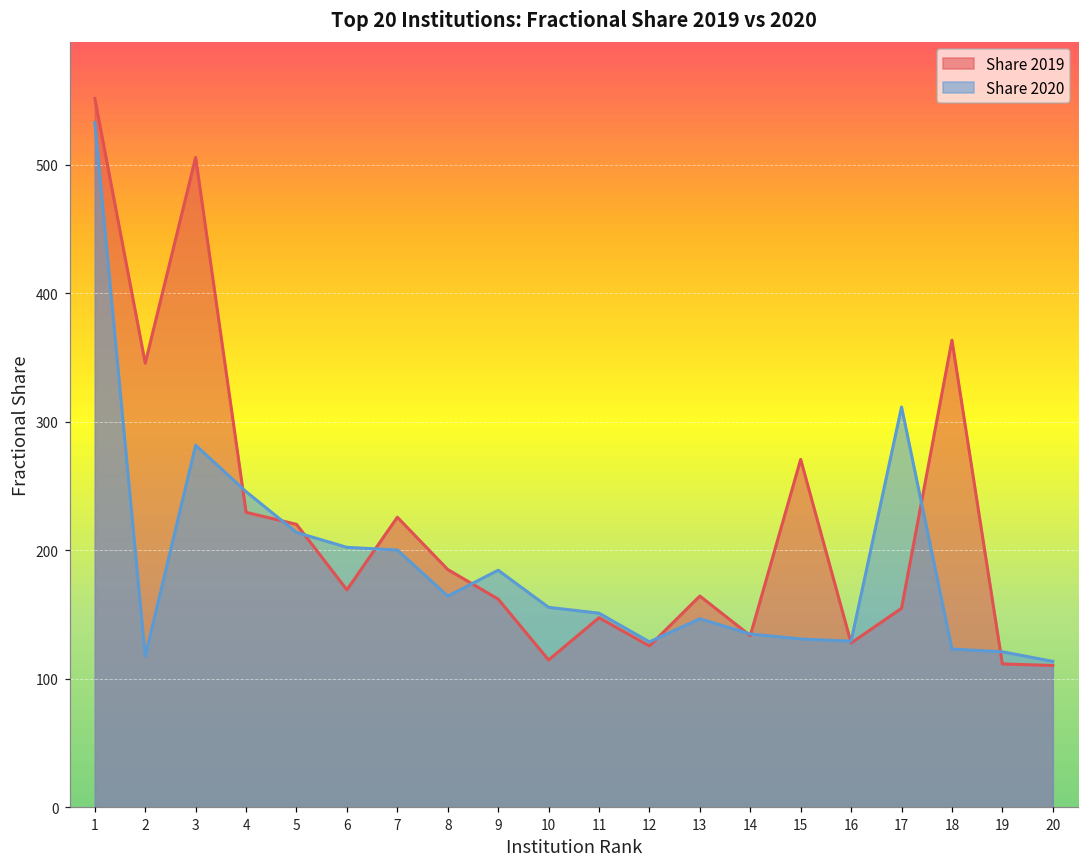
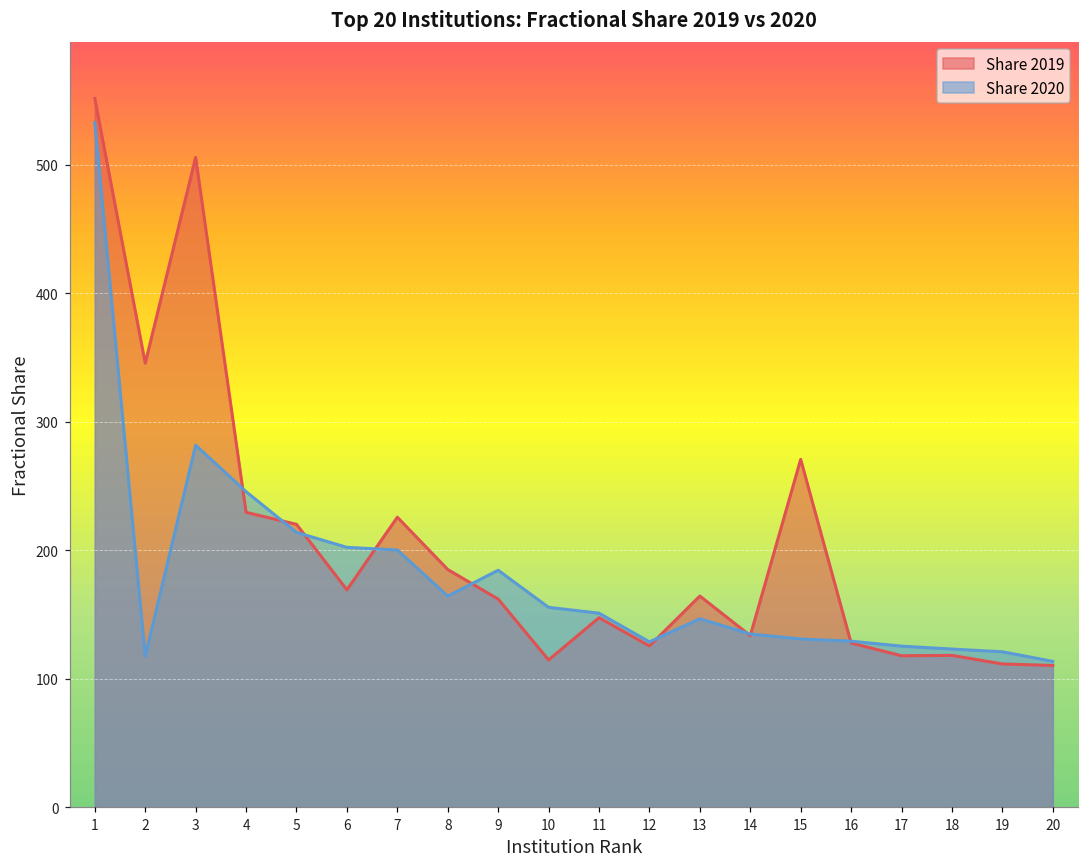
Share 2019, 17: 155 -> 118
Share 2020, 17: 312 -> 125
Share 2019, 18: 364 -> 118
